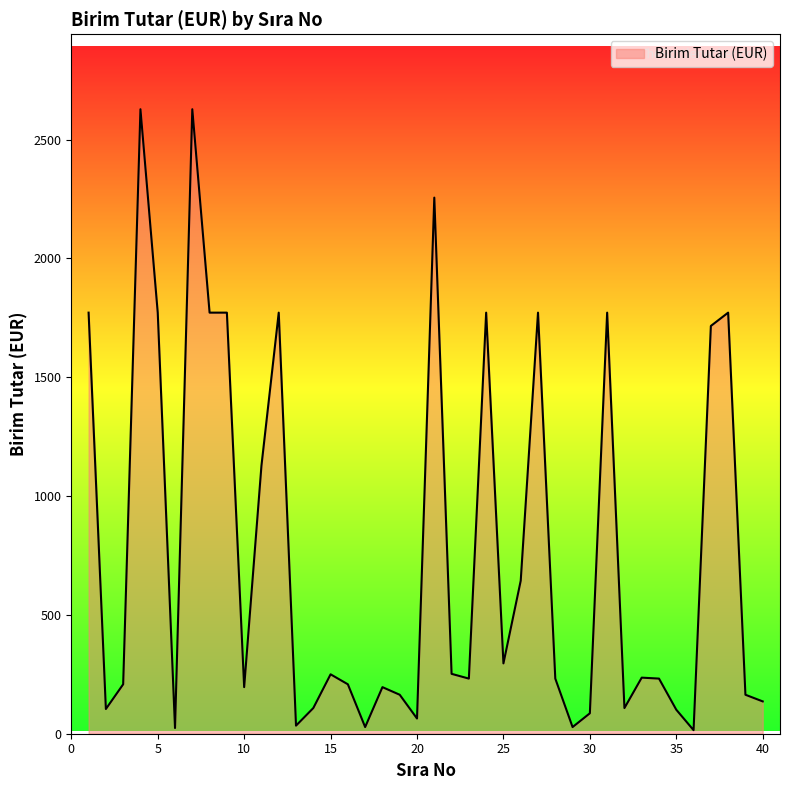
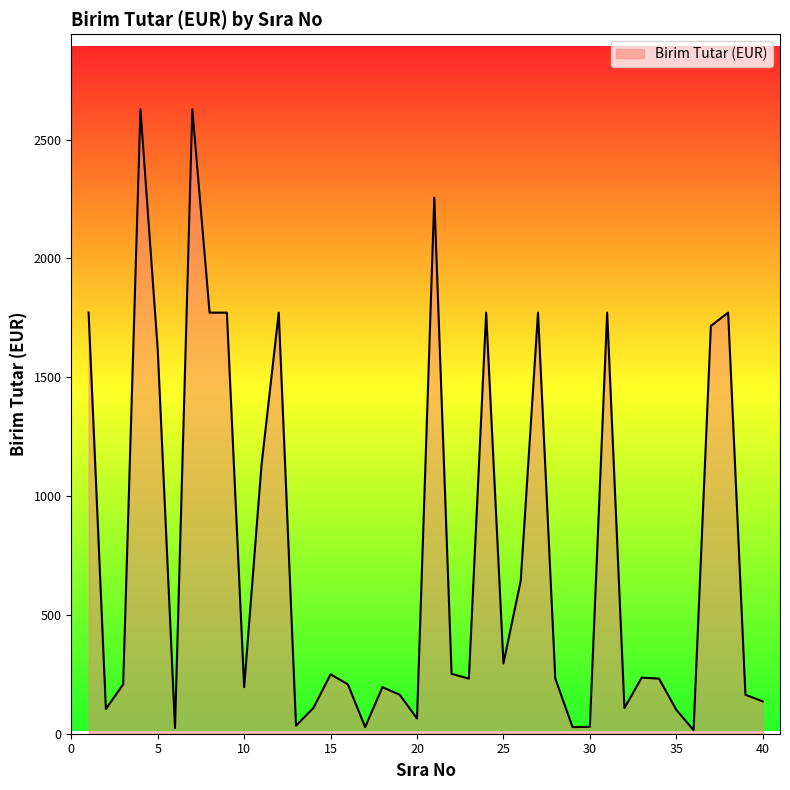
5: 1770 -> 1620
30: 90 -> 30
